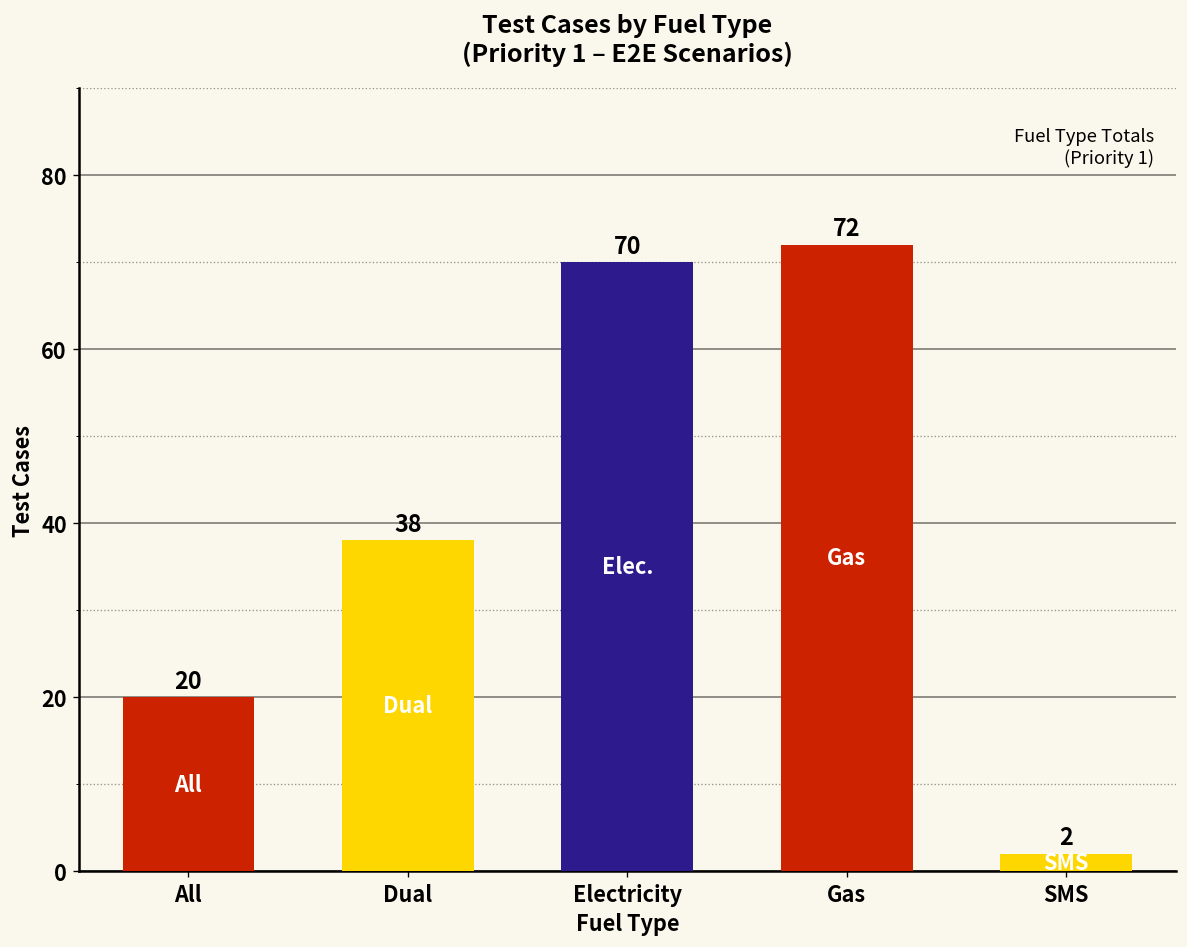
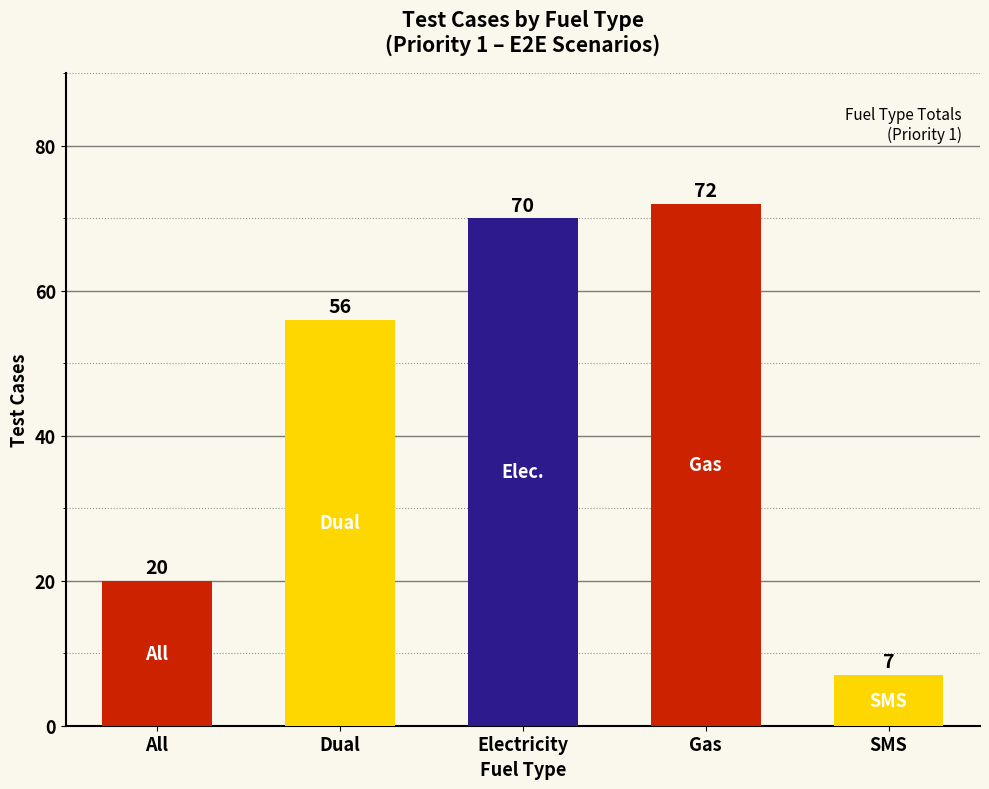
Dual: 38 -> 56
SMS: 2 -> 7
